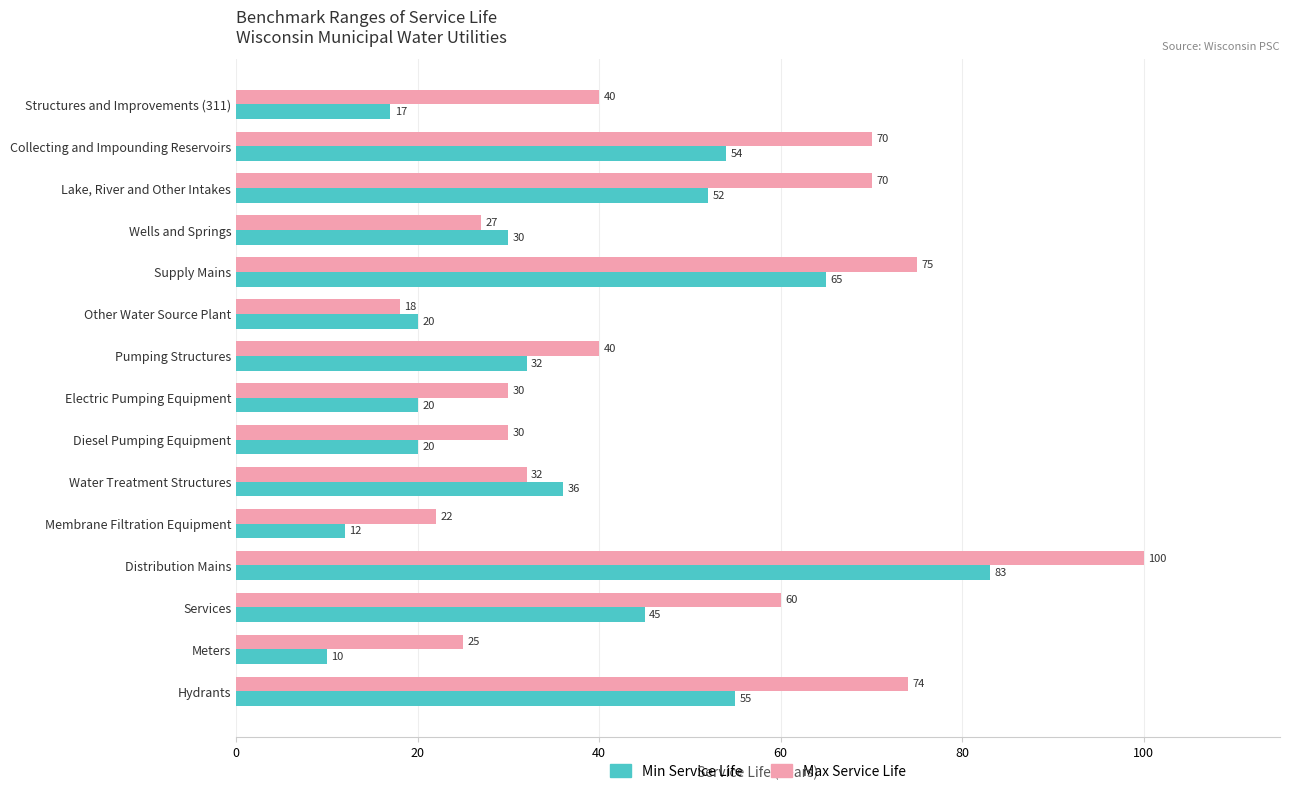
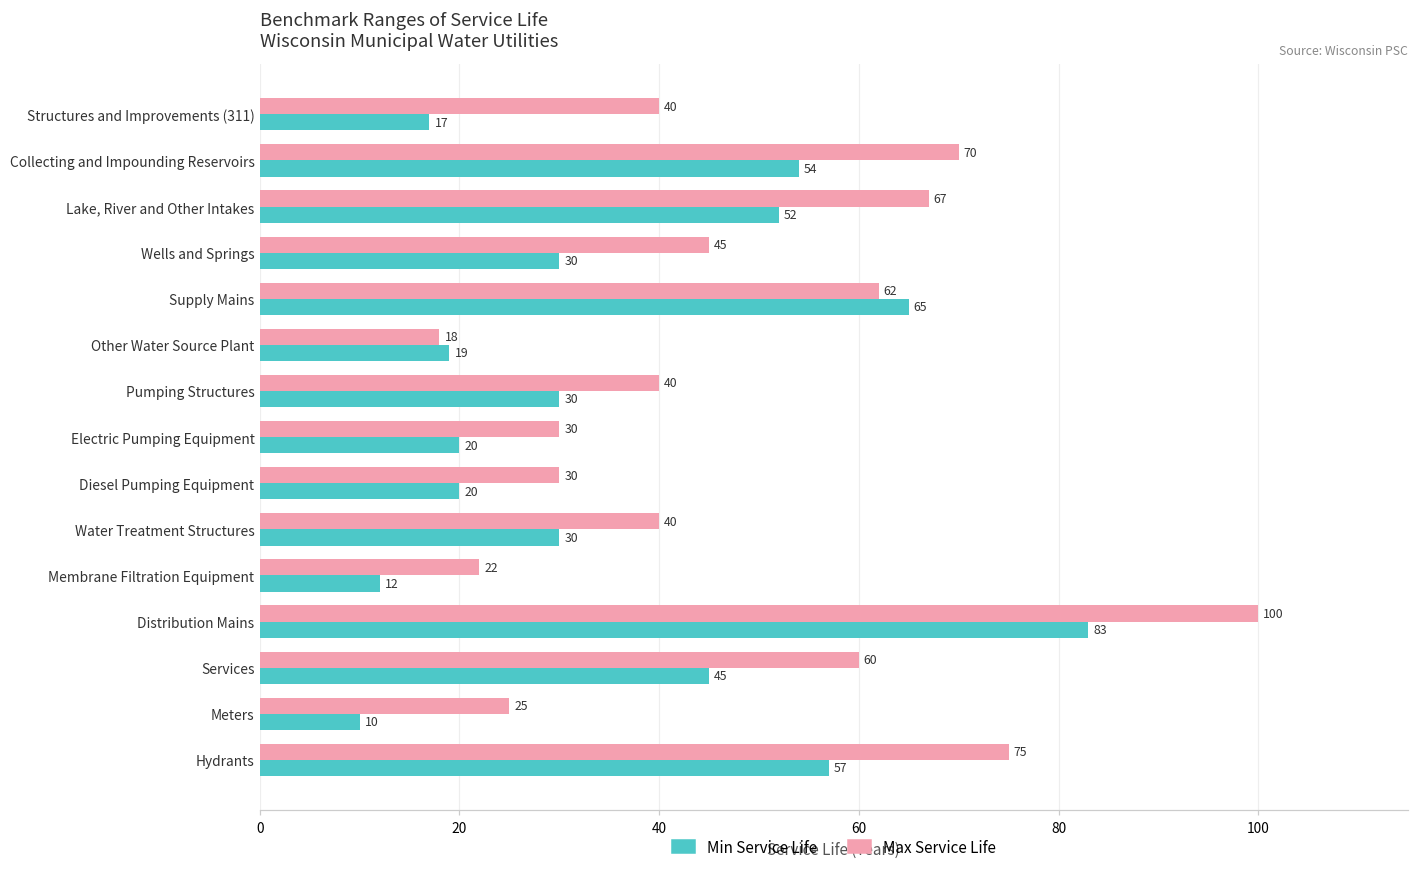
Max Service Life, Lake, River and Other Intakes: 70 -> 67
Max Service Life, Wells and Springs: 27 -> 45
Max Service Life, Supply Mains: 75 -> 62
Min Service Life, Other Water Source Plant: 20 -> 19
Min Service Life, Pumping Structures: 32 -> 30
Max Service Life, Water Treatment Structures: 32 -> 40
Min Service Life, Water Treatment Structures: 36 -> 30
Max Service Life, Hydrants: 74 -> 75
Min Service Life, Hydrants: 55 -> 57
